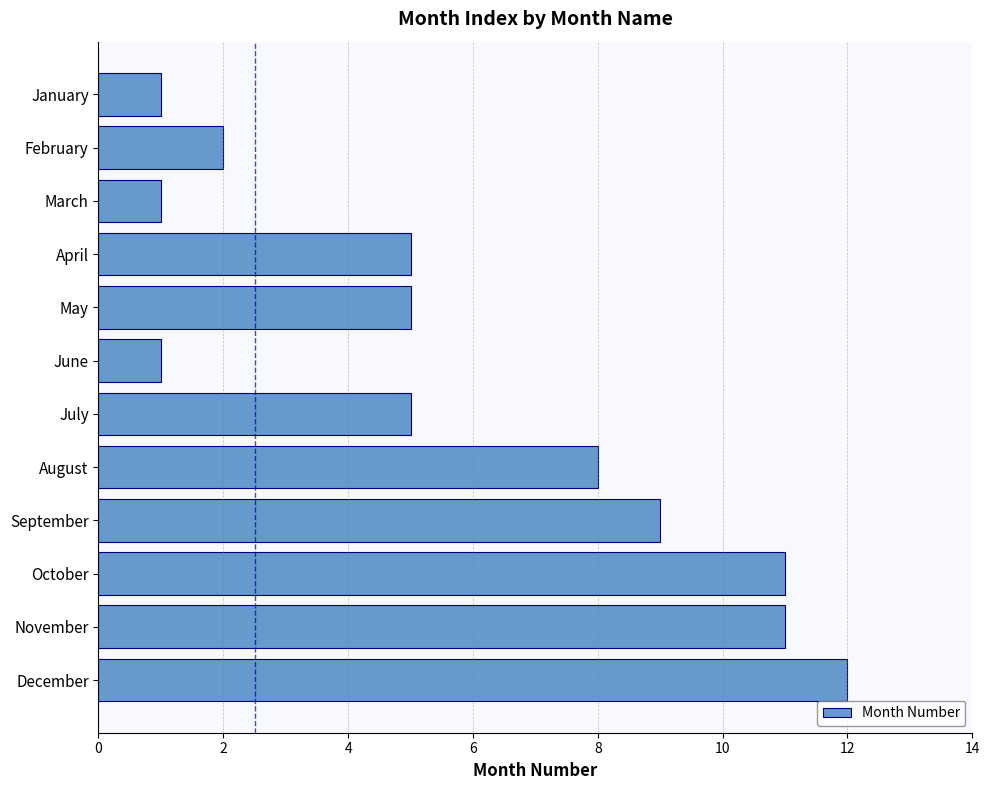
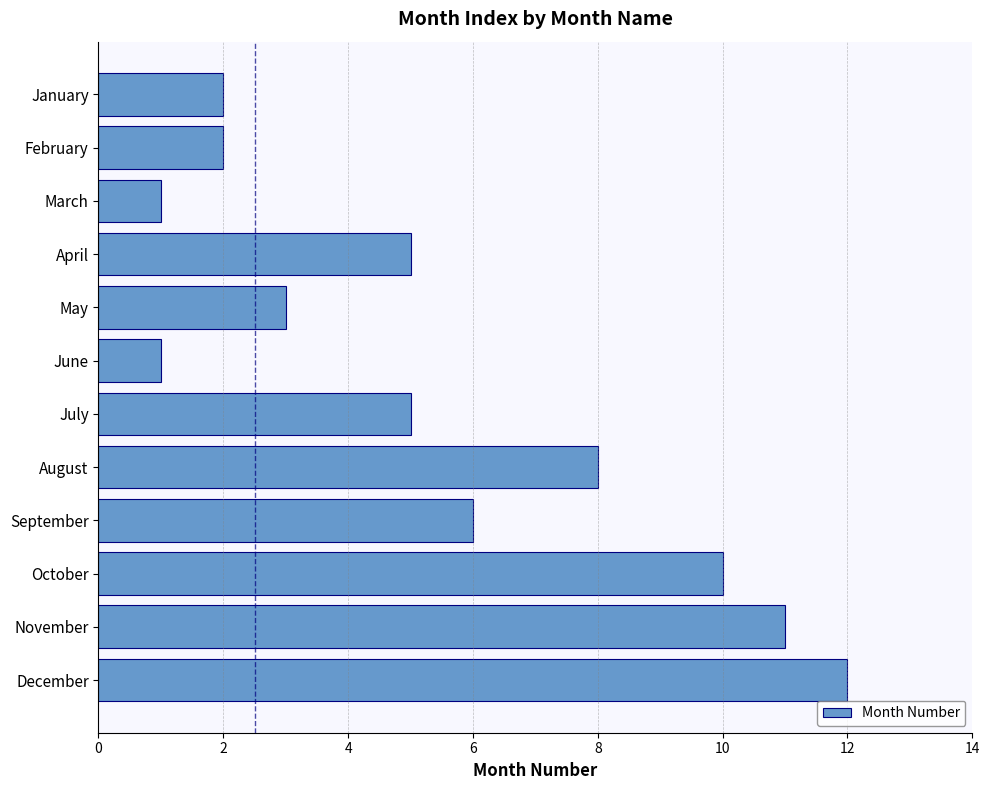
January: 1 -> 2
May: 5 -> 3
September: 9 -> 6
October: 11 -> 10
